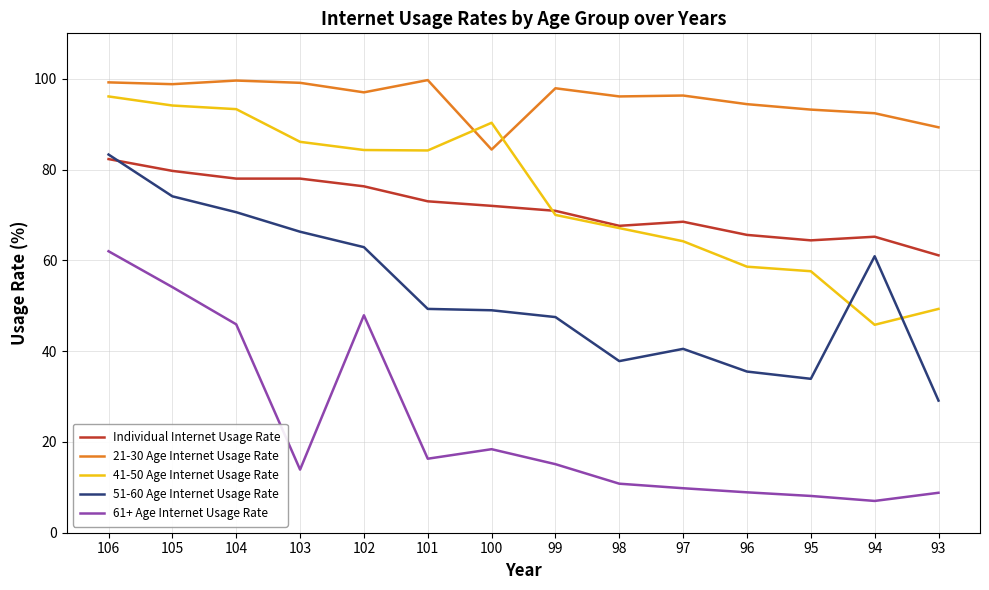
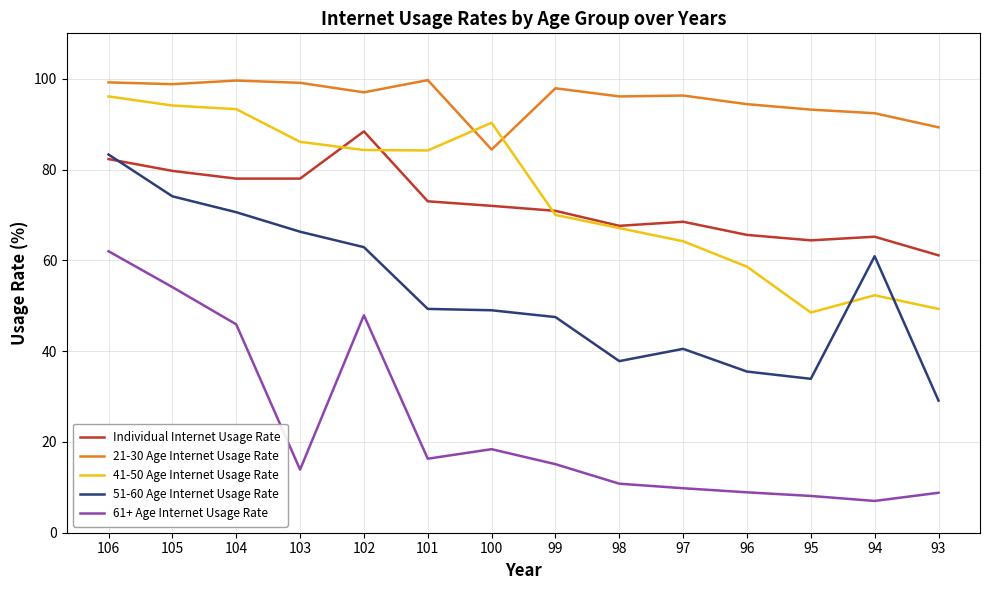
Individual Internet Usage Rate, 102: 76 -> 88
41-50 Age Internet Usage Rate, 95: 58 -> 49
41-50 Age Internet Usage Rate, 94: 46 -> 52
